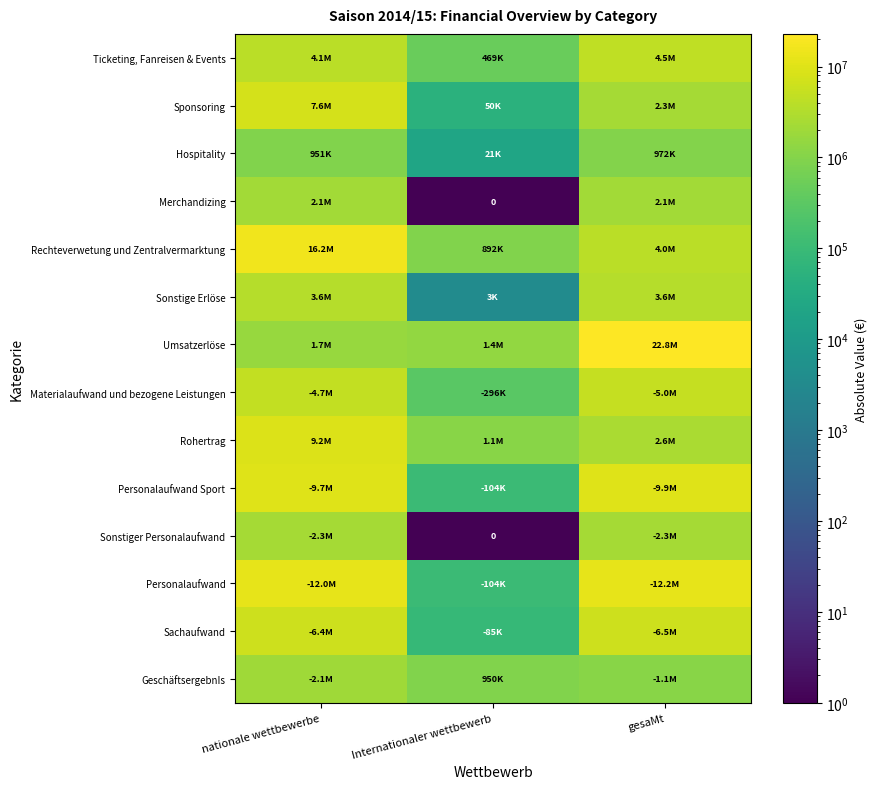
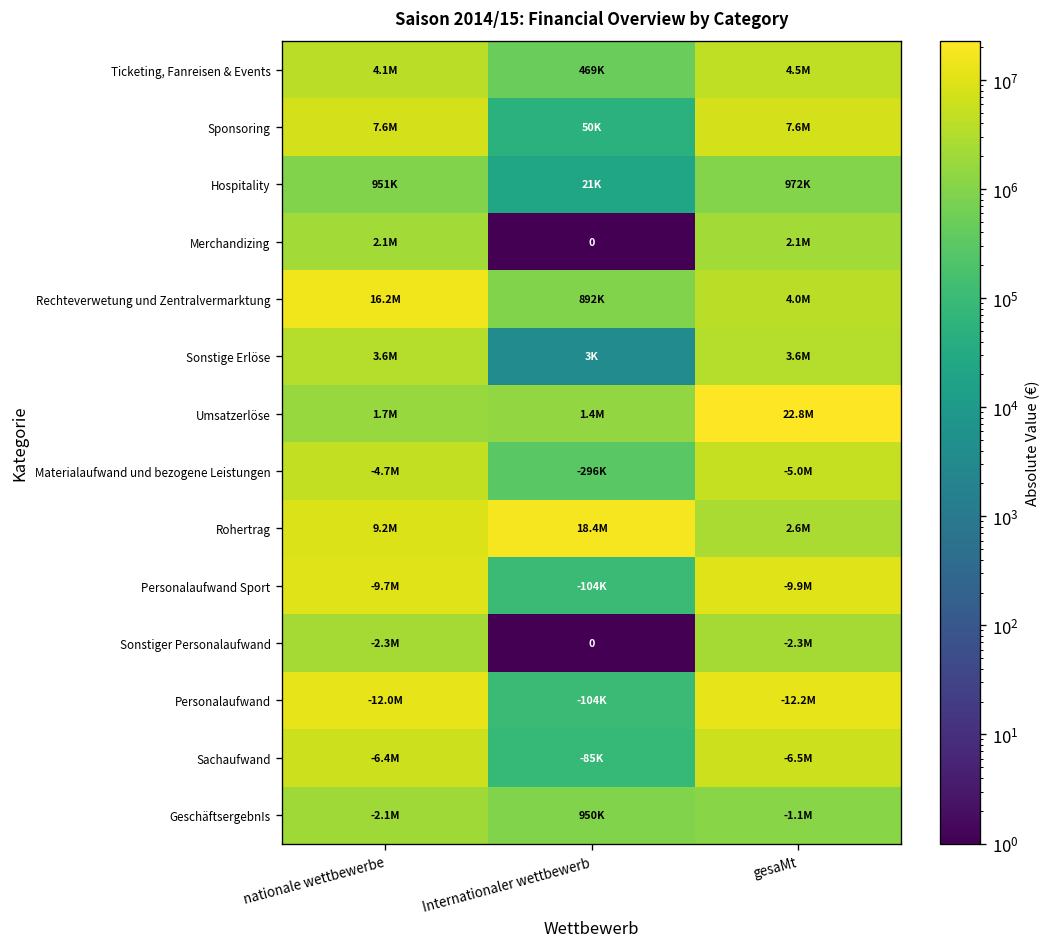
Sponsoring, gesaMt: 2.3M -> 7.6M
Rohertrag, Internationaler wettbewerb: 1.1M -> 18.4M
